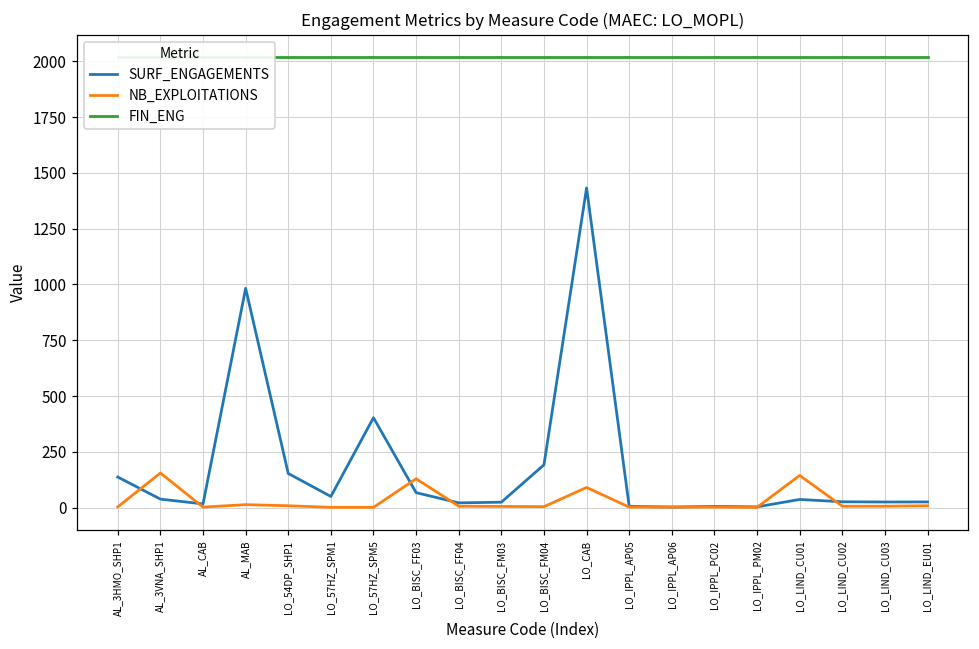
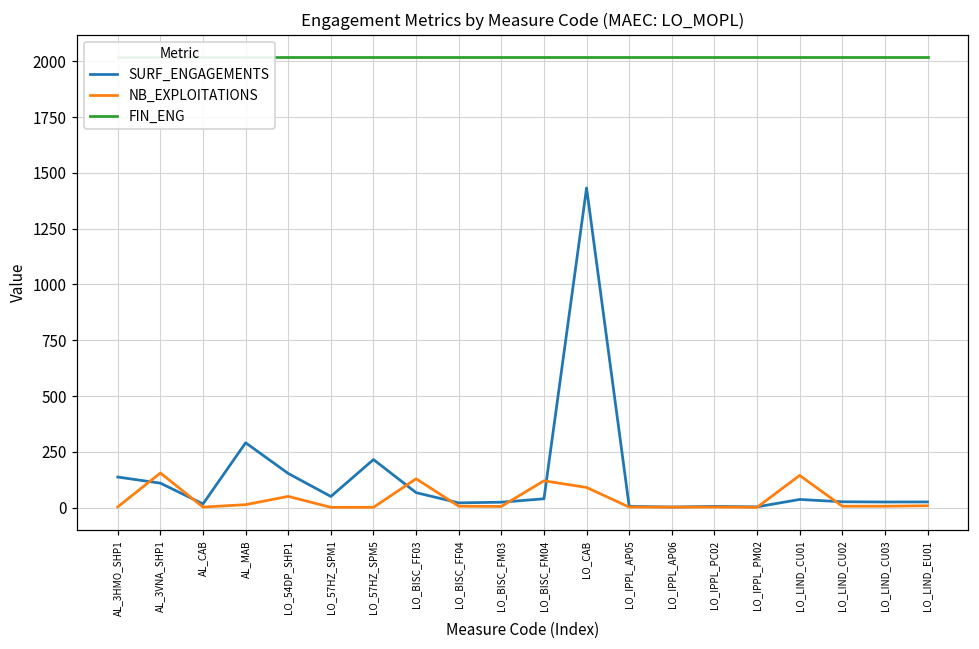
SURF_ENGAGEMENTS, AL_3VNA_SHP1: 40 -> 110
SURF_ENGAGEMENTS, AL_MAB: 980 -> 290
NB_EXPLOITATIONS, LO_54DP_SHP1: 10 -> 50
SURF_ENGAGEMENTS, LO_57HZ_SPM5: 400 -> 220
SURF_ENGAGEMENTS, LO_BISC_FM04: 190 -> 40
NB_EXPLOITATIONS, LO_BISC_FM04: 0 -> 120
